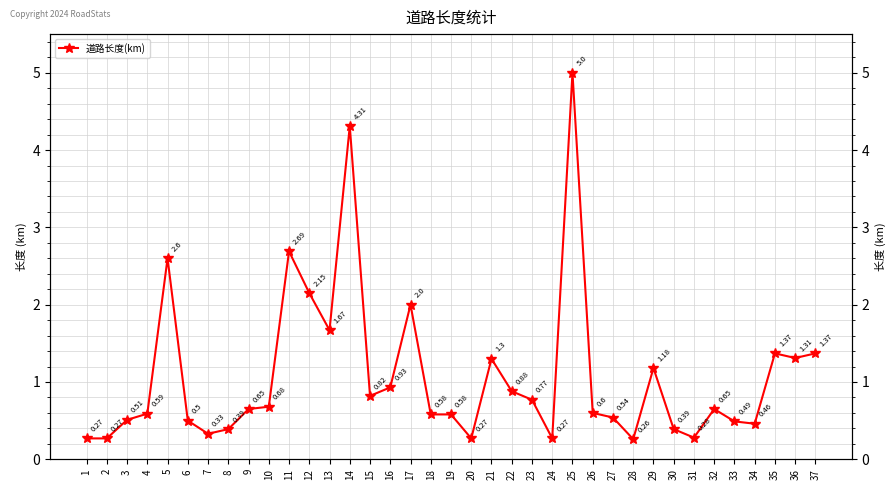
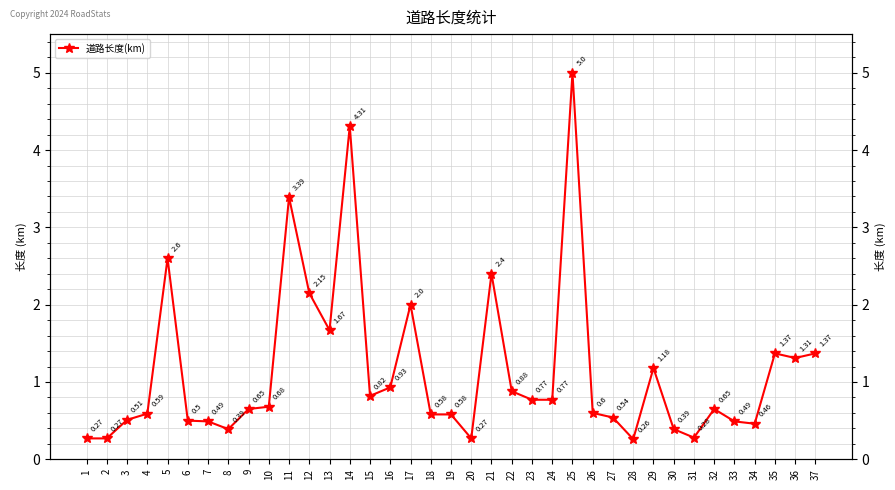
7: 0.33 -> 0.49
11: 2.69 -> 3.39
21: 1.3 -> 2.4
24: 0.27 -> 0.77
